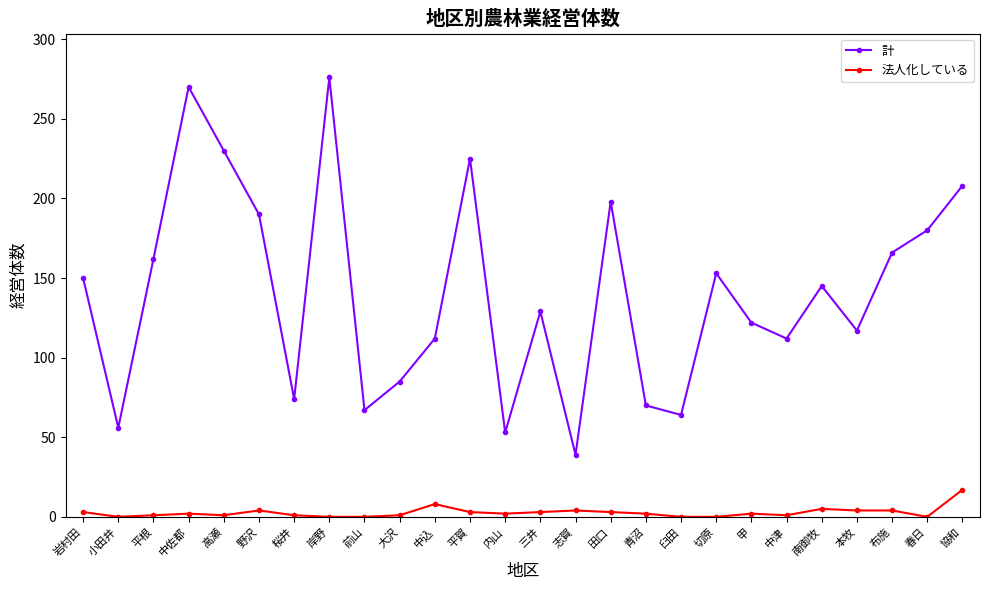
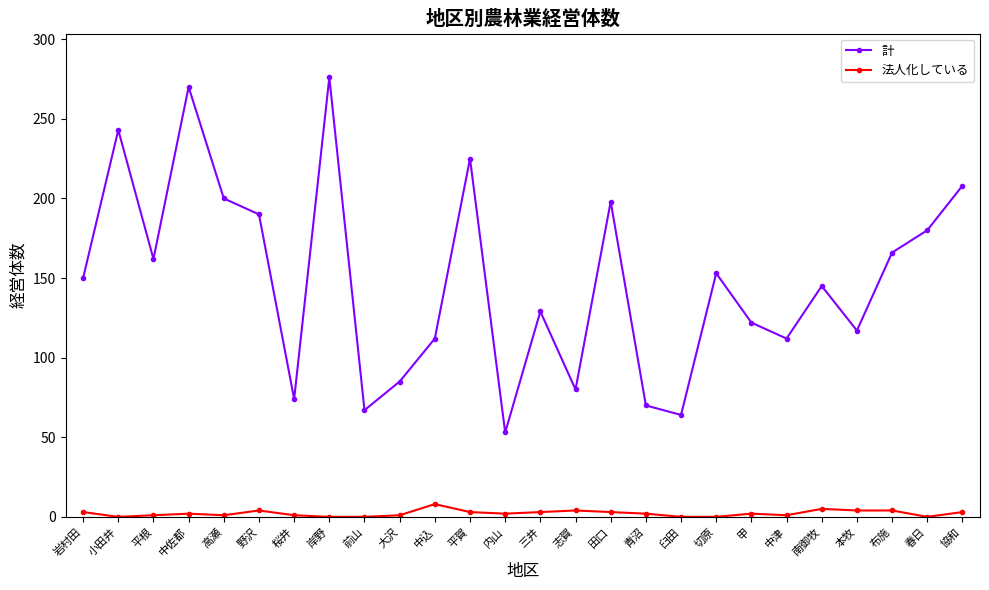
計, 小田井: 56 -> 243
計, 高瀬: 230 -> 200
計, 志賀: 39 -> 80
法人化している, 協和: 17 -> 3
